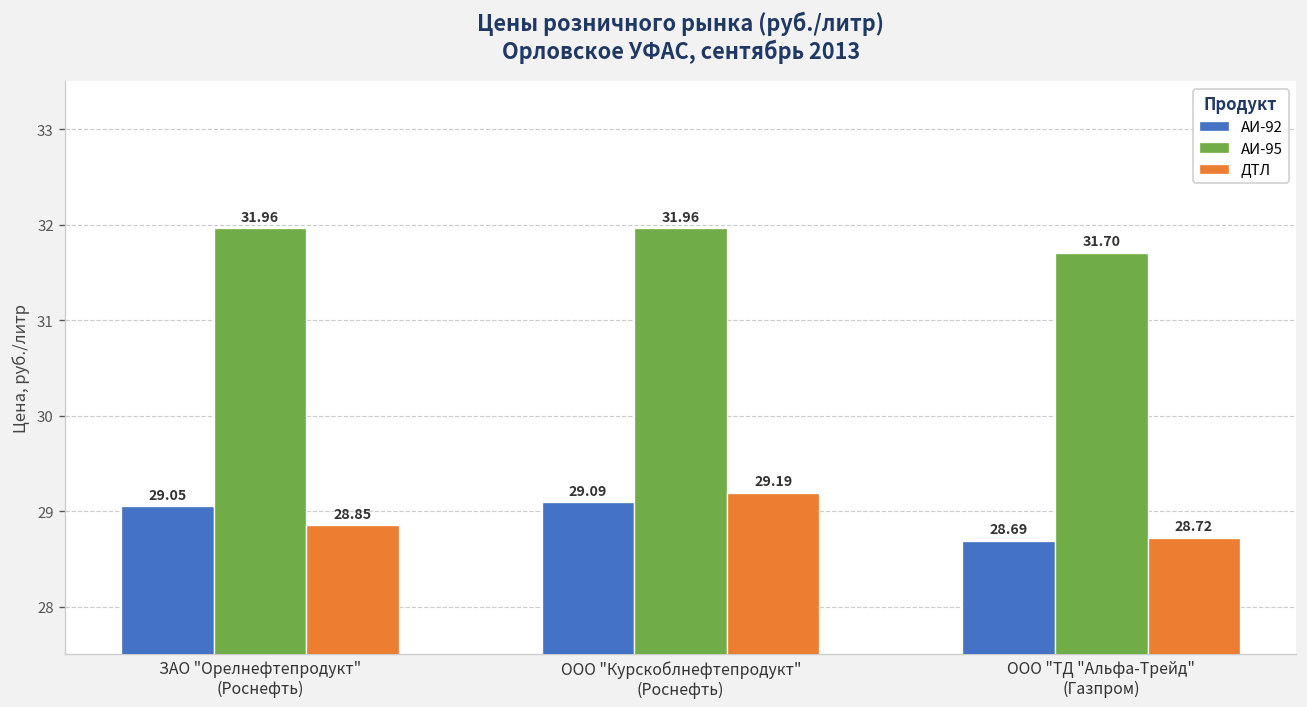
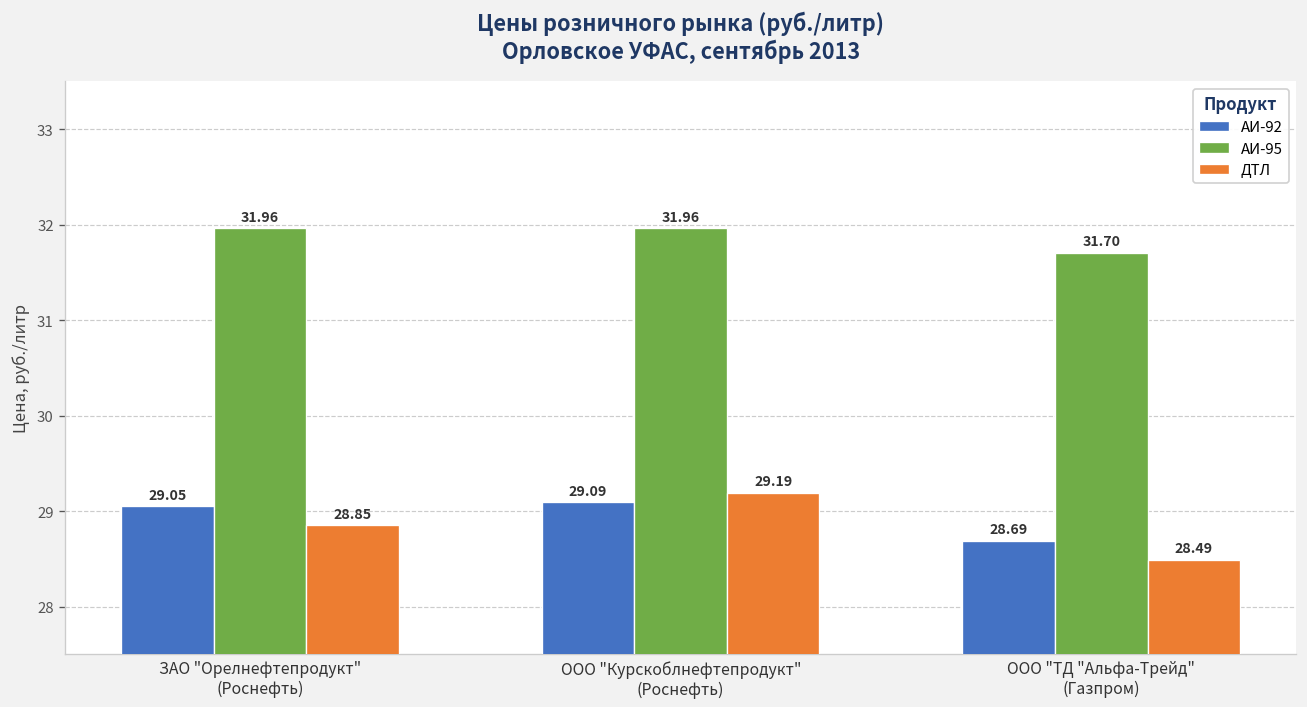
ДТЛ, ООО "ТД "Альфа-Трейд" (Газпром): 28.72 -> 28.49
